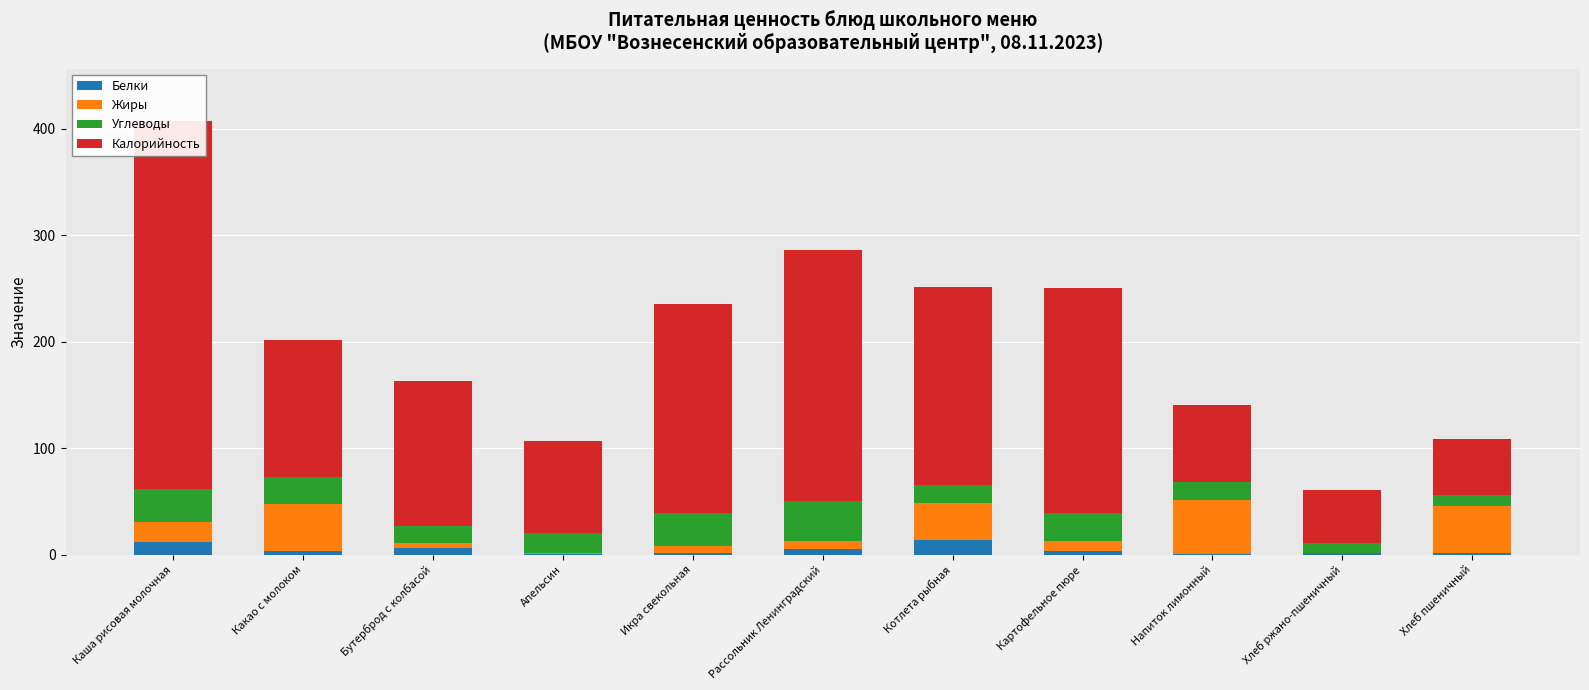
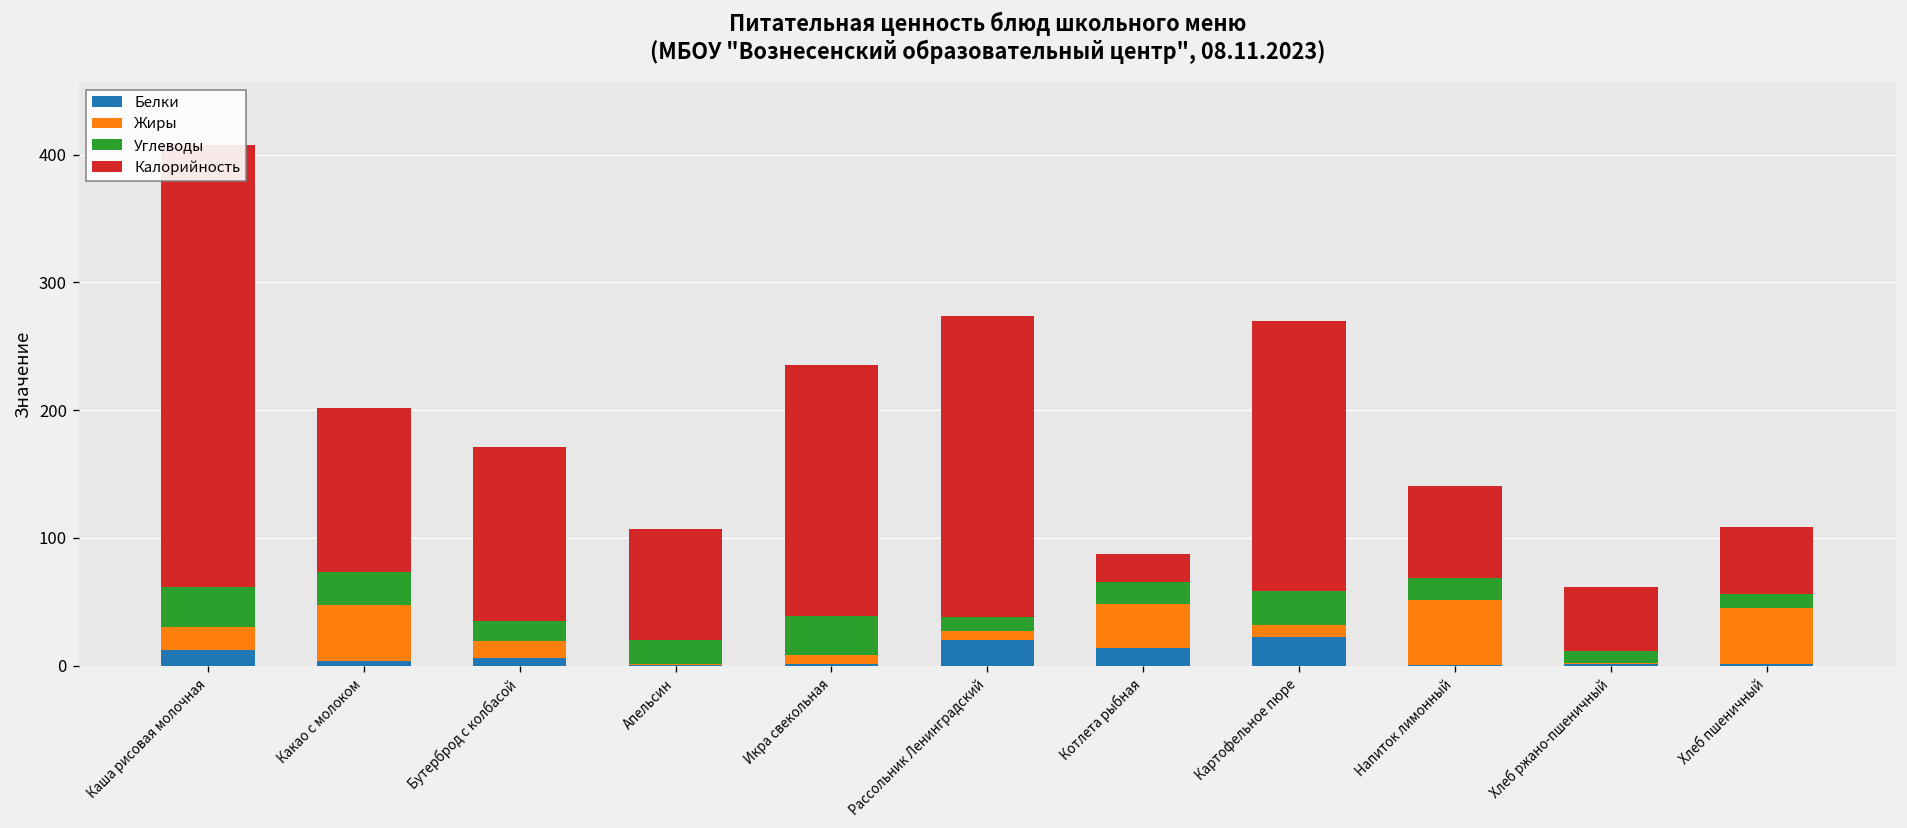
Жиры, Бутерброд с колбасой: 5 -> 13
Белки, Рассольник Ленинградский: 5 -> 20
Углеводы, Рассольник Ленинградский: 38 -> 11
Калорийность, Котлета рыбная: 186 -> 22
Белки, Картофельное пюре: 3 -> 23
